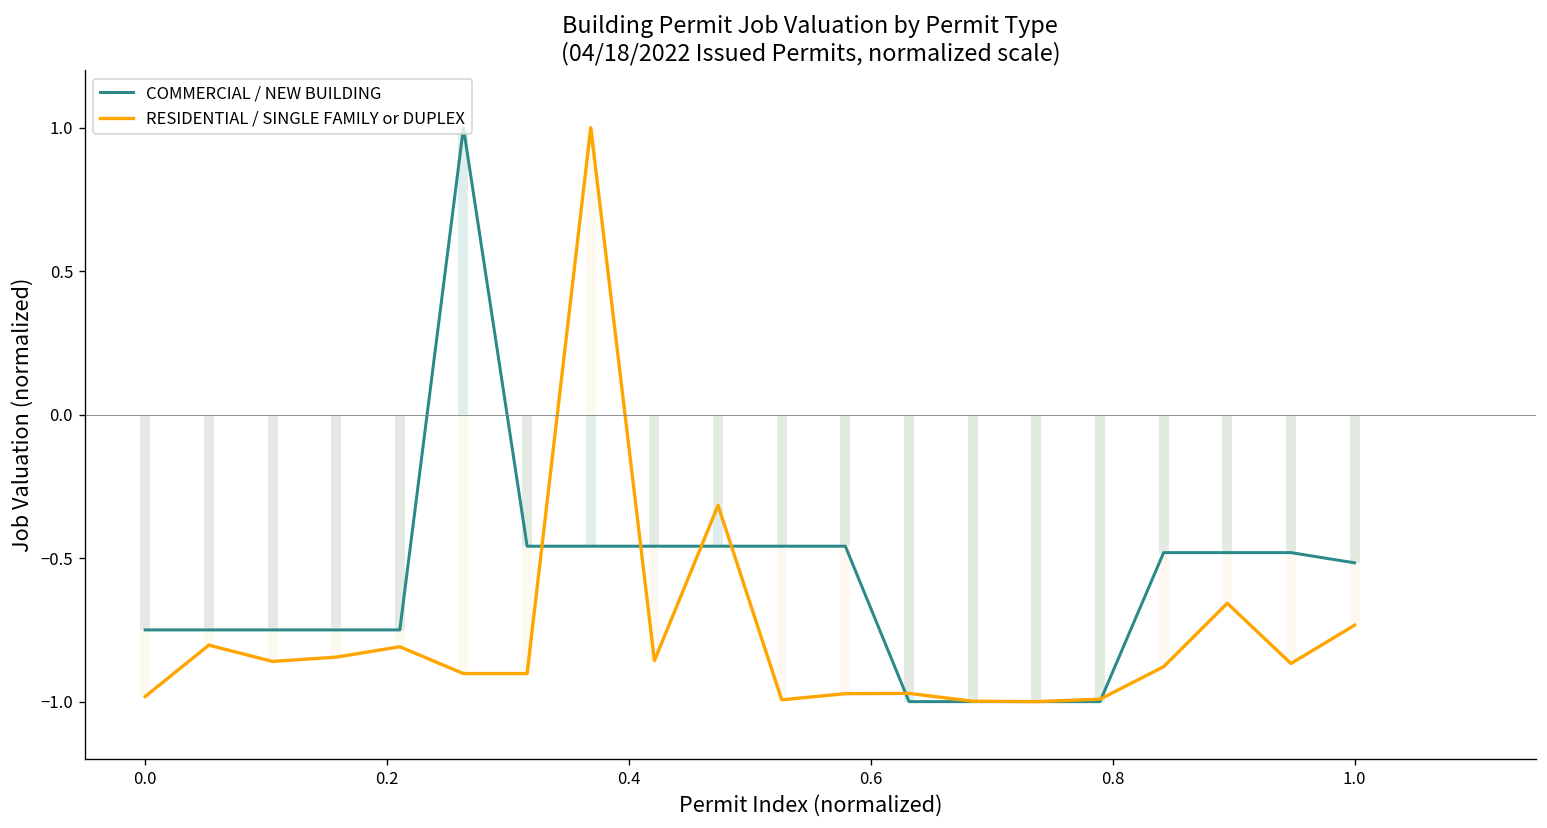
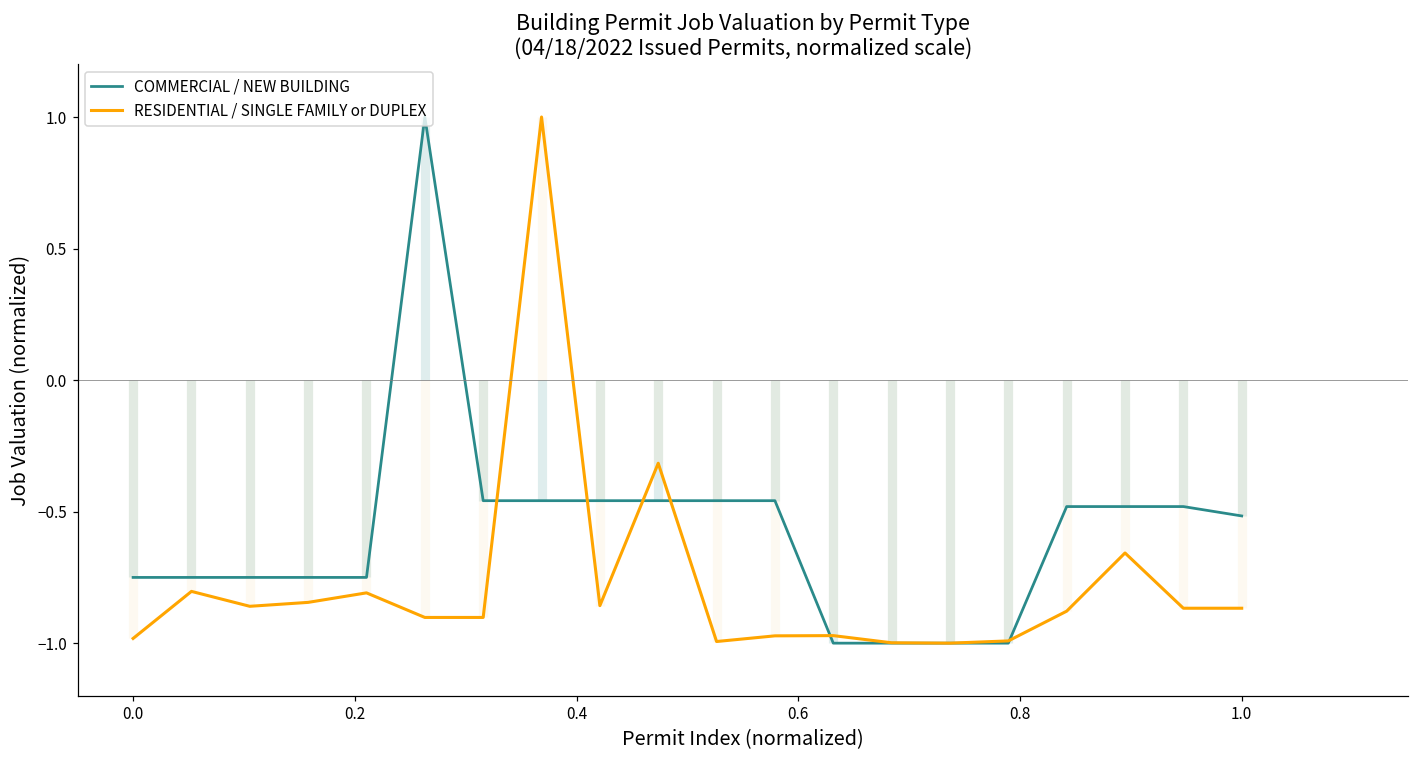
RESIDENTIAL / SINGLE FAMILY or DUPLEX, 1.0: -0.73 -> -0.87
